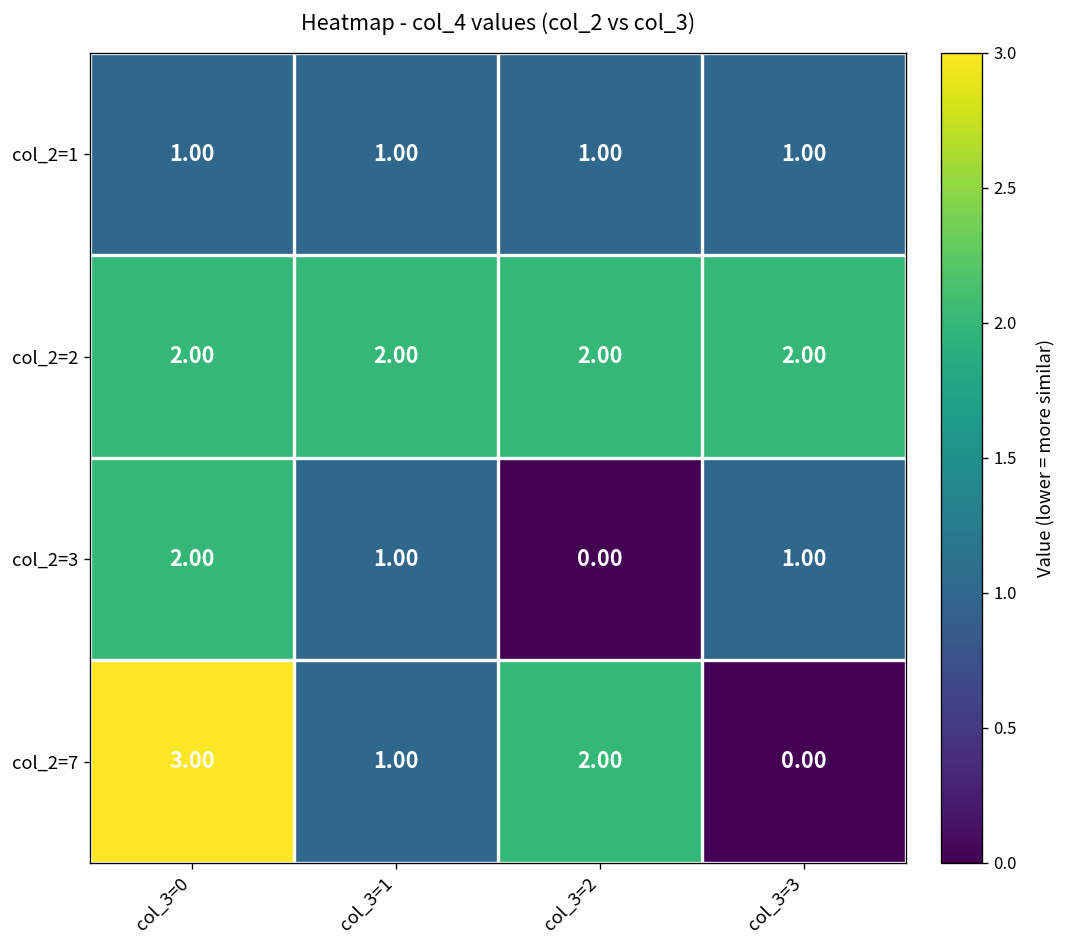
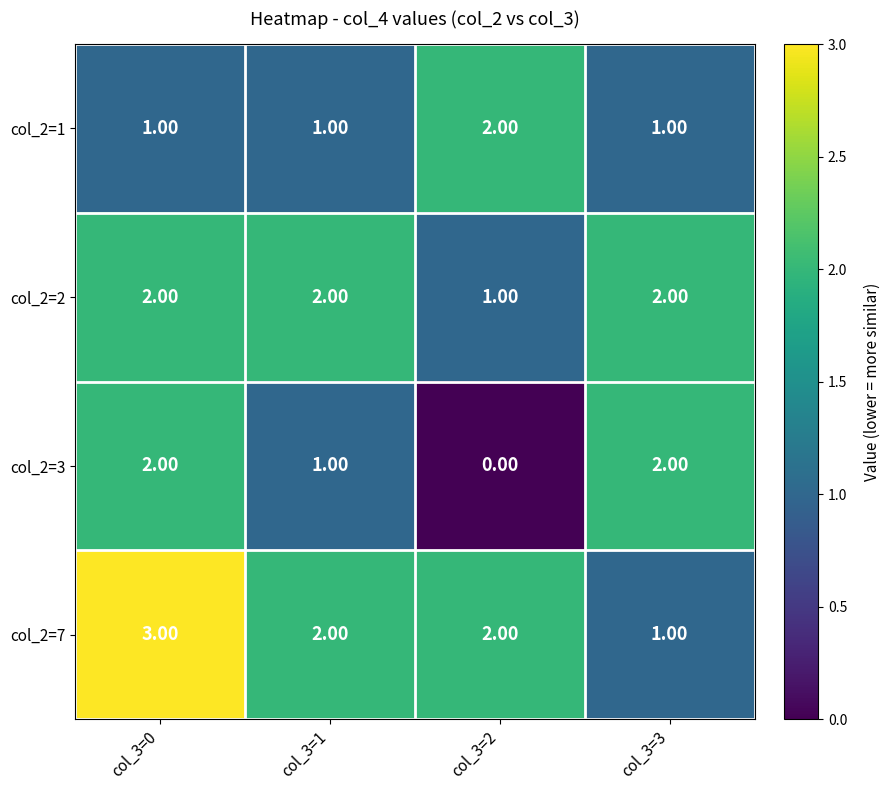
col_2=1, col_3=2: 1.00 -> 2.00
col_2=2, col_3=2: 2.00 -> 1.00
col_2=3, col_3=3: 1.00 -> 2.00
col_2=7, col_3=1: 1.00 -> 2.00
col_2=7, col_3=3: 0.00 -> 1.00
